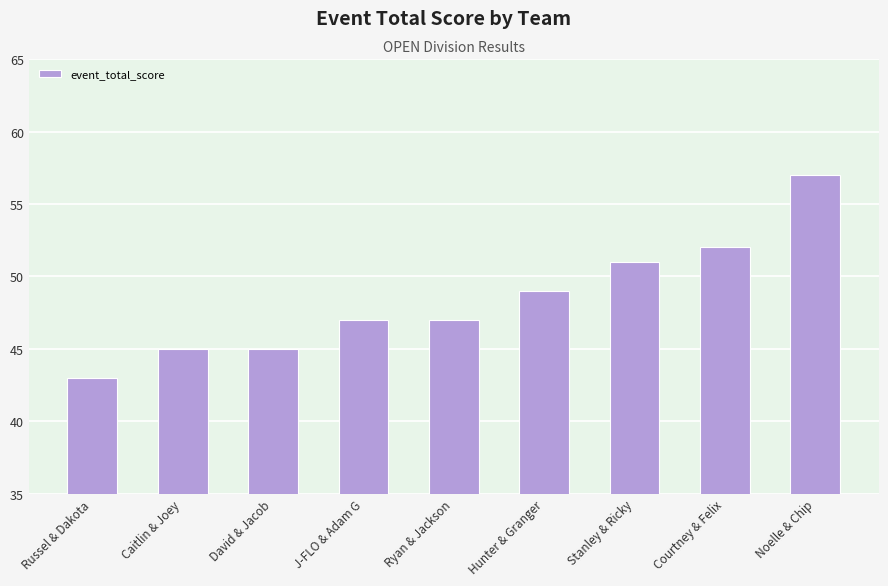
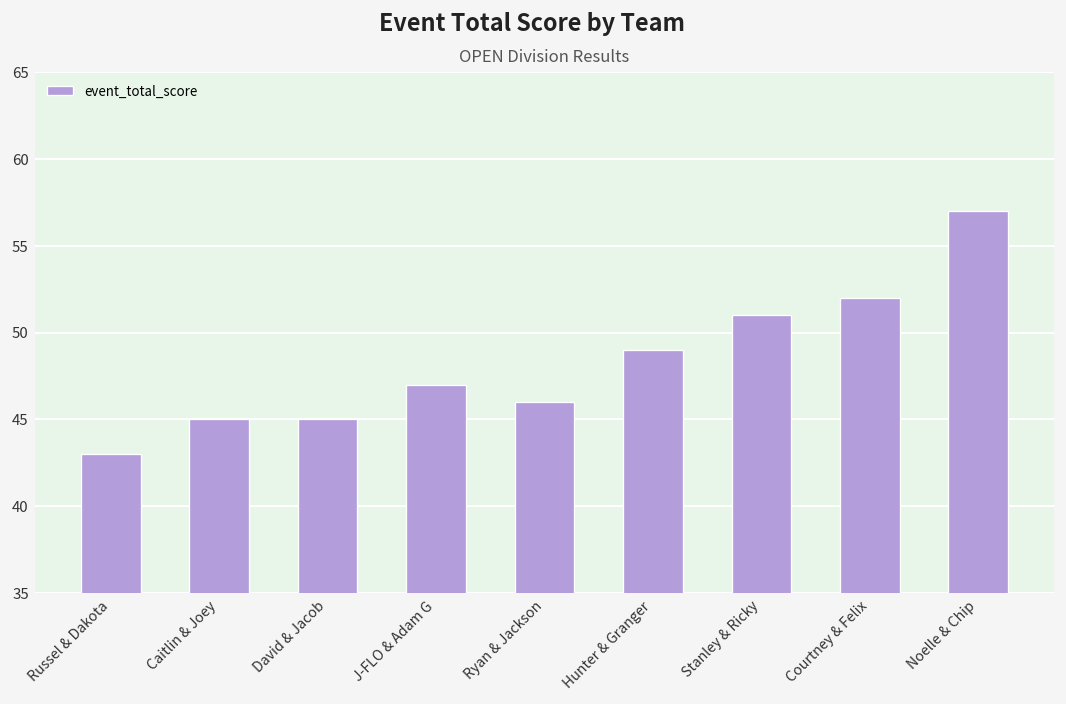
Ryan & Jackson: 47 -> 46
